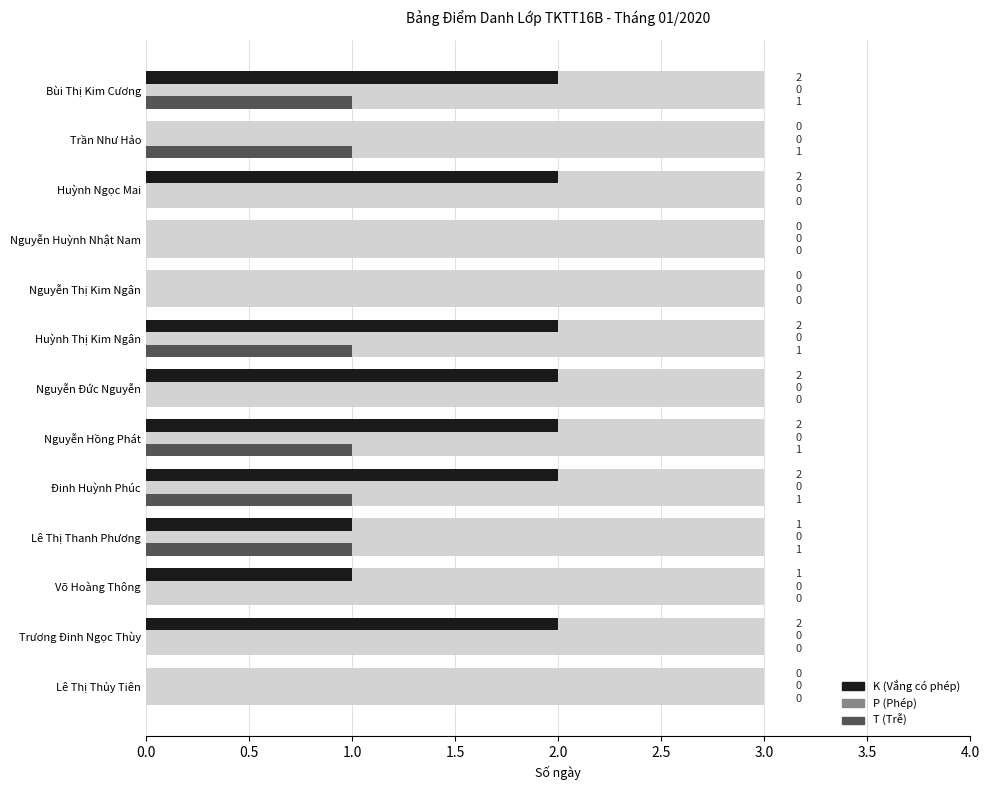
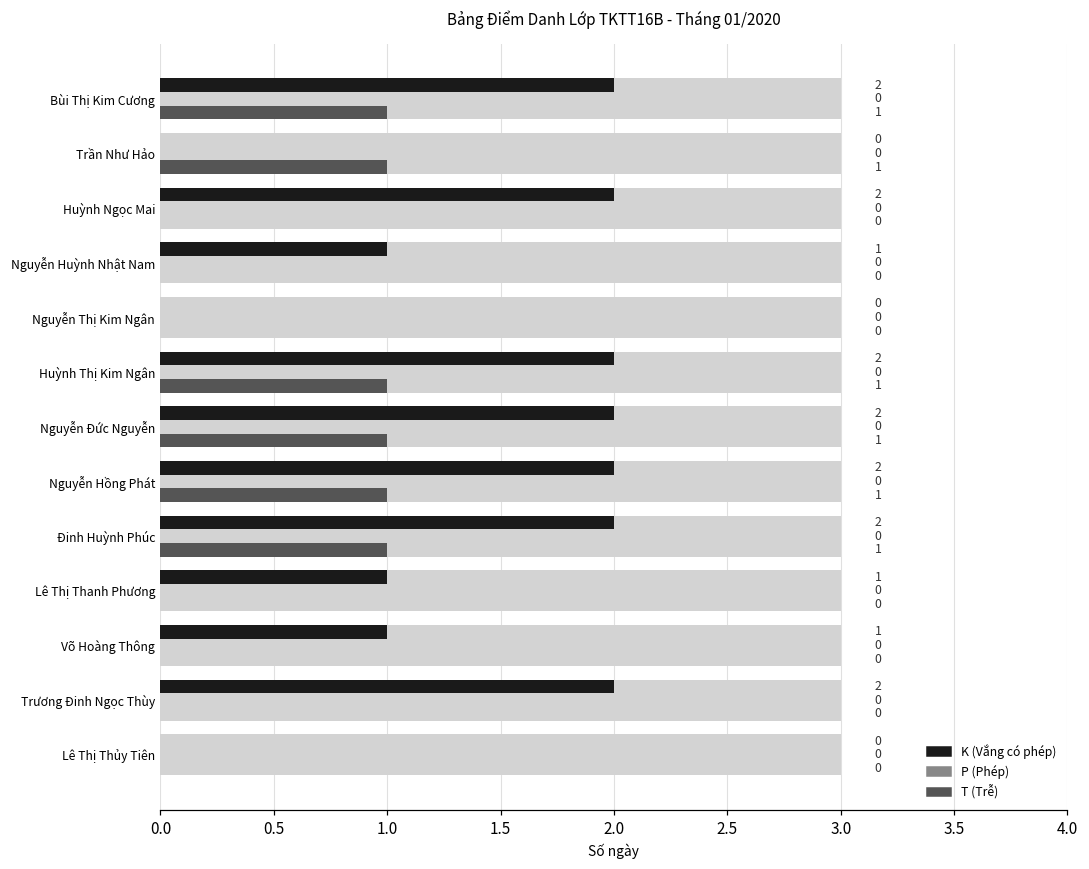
K (Vắng có phép), Nguyễn Huỳnh Nhật Nam: 0 -> 1
T (Trễ), Nguyễn Đức Nguyễn: 0 -> 1
T (Trễ), Lê Thị Thanh Phương: 1 -> 0
